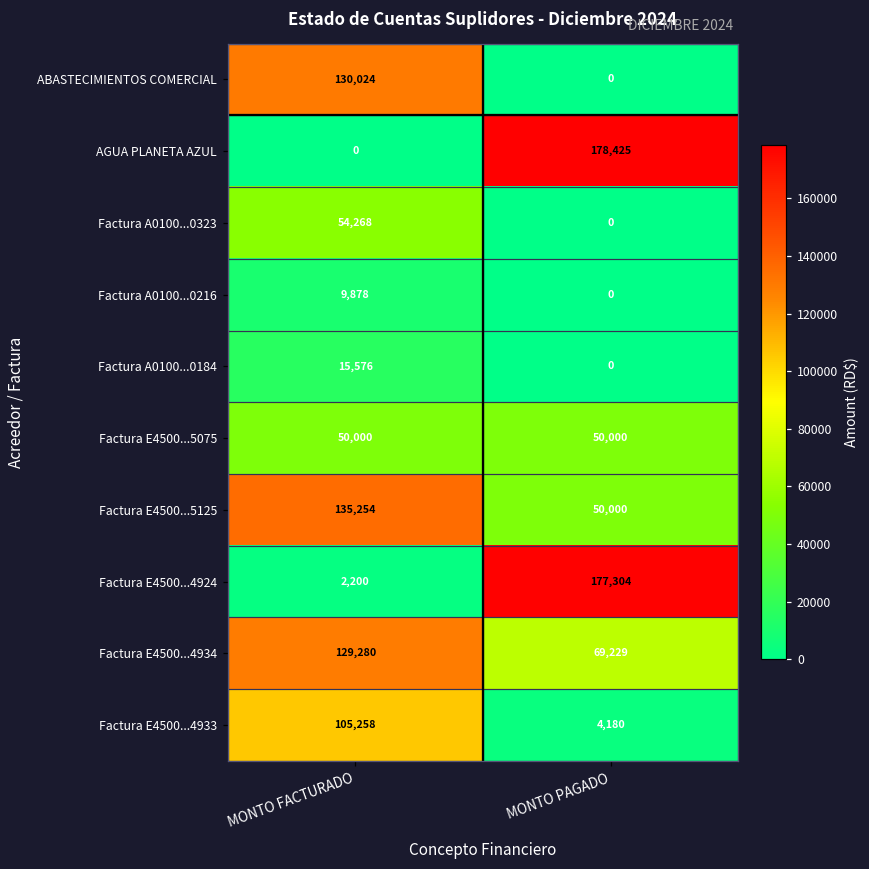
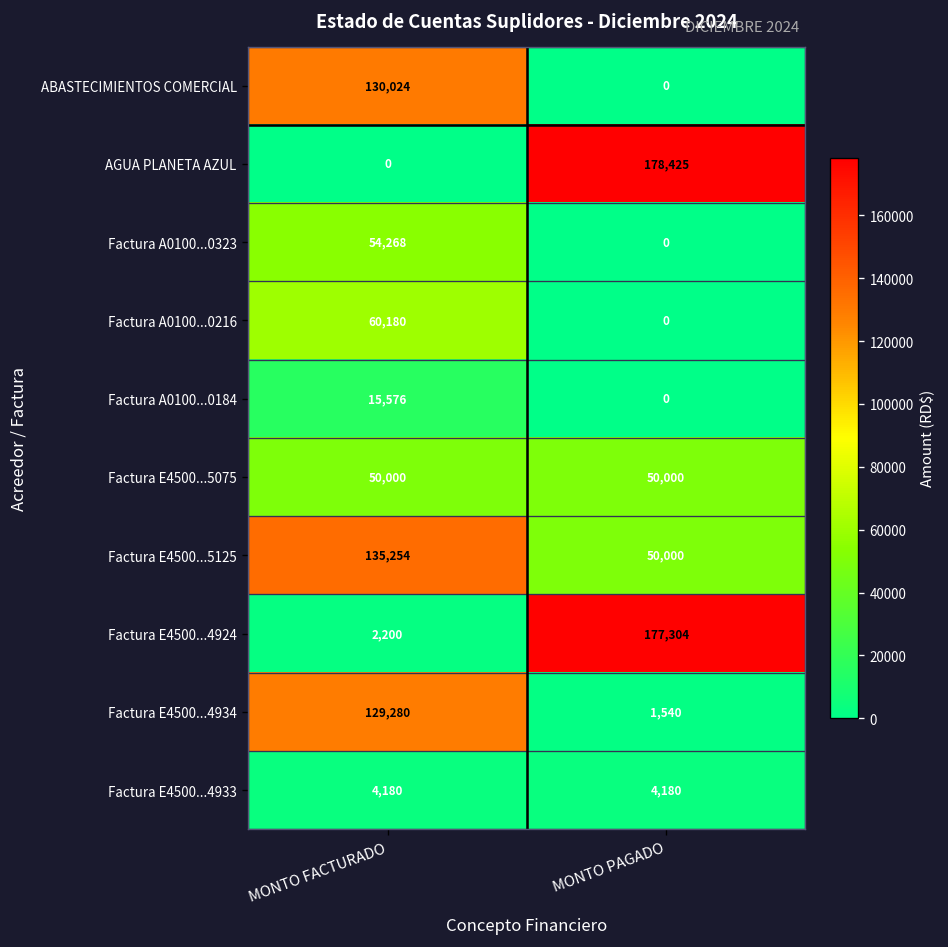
Factura A0100...0216, MONTO FACTURADO: 9,878 -> 60,180
Factura E4500...4934, MONTO PAGADO: 69,229 -> 1,540
Factura E4500...4933, MONTO FACTURADO: 105,258 -> 4,180
